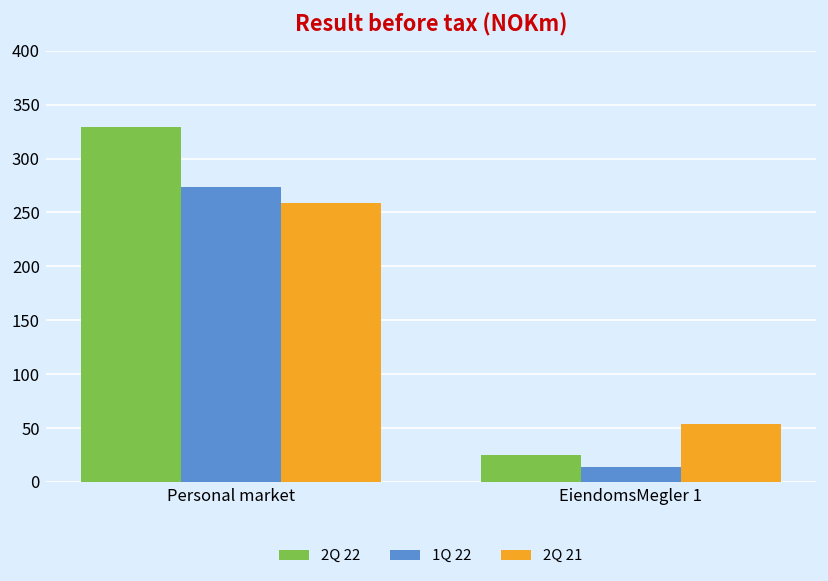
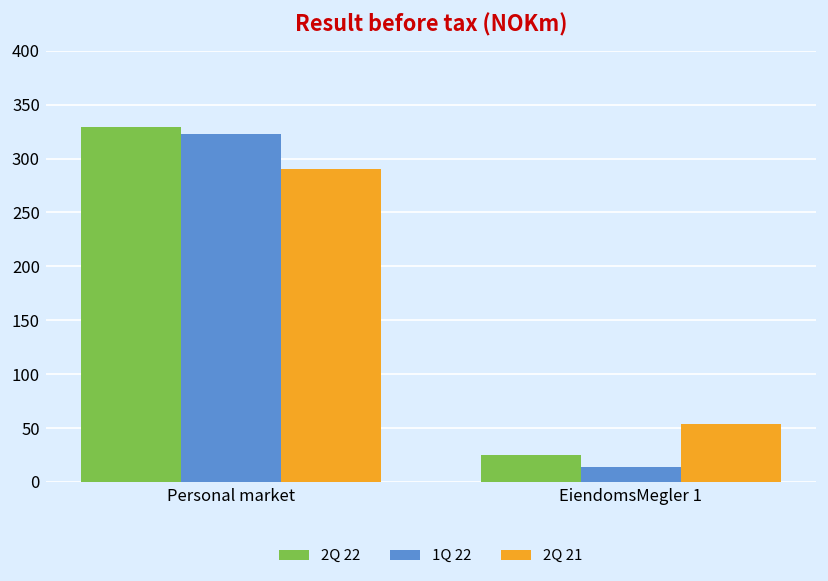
1Q 22, Personal market: 270 -> 320
2Q 21, Personal market: 260 -> 290
